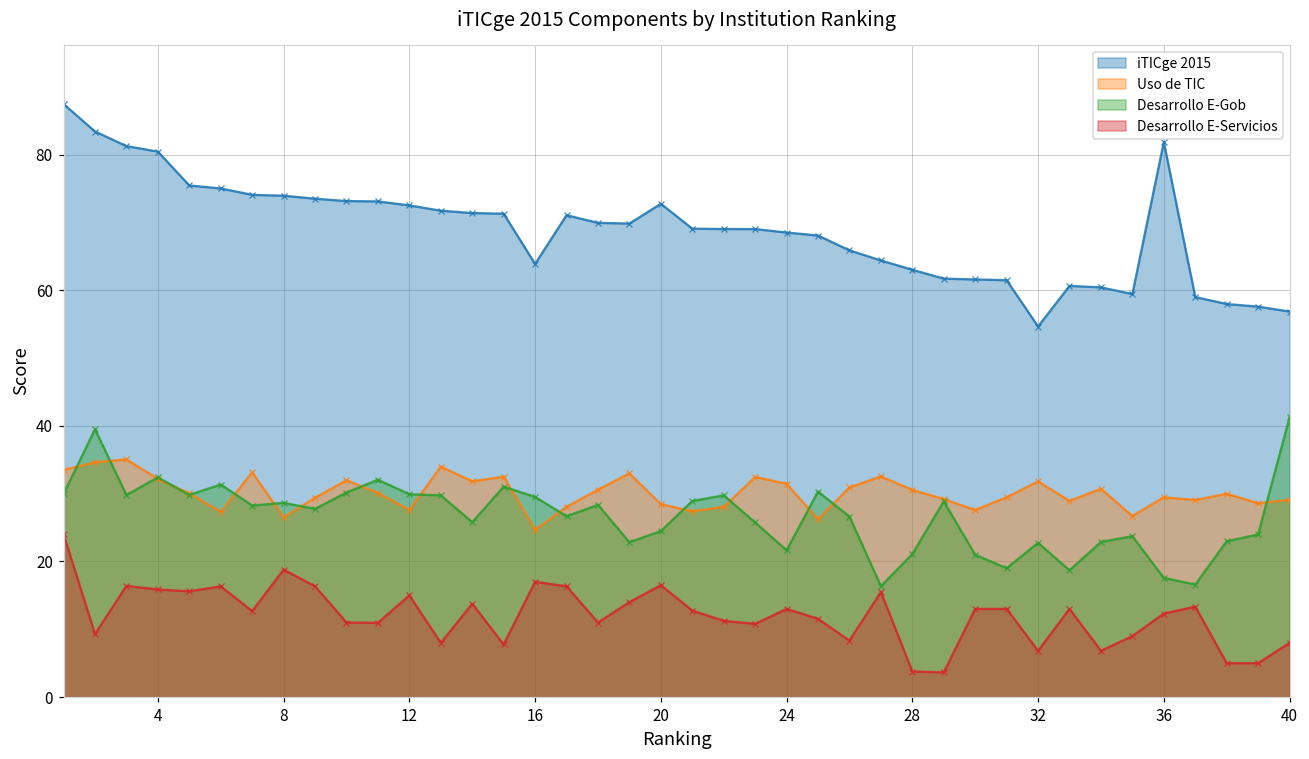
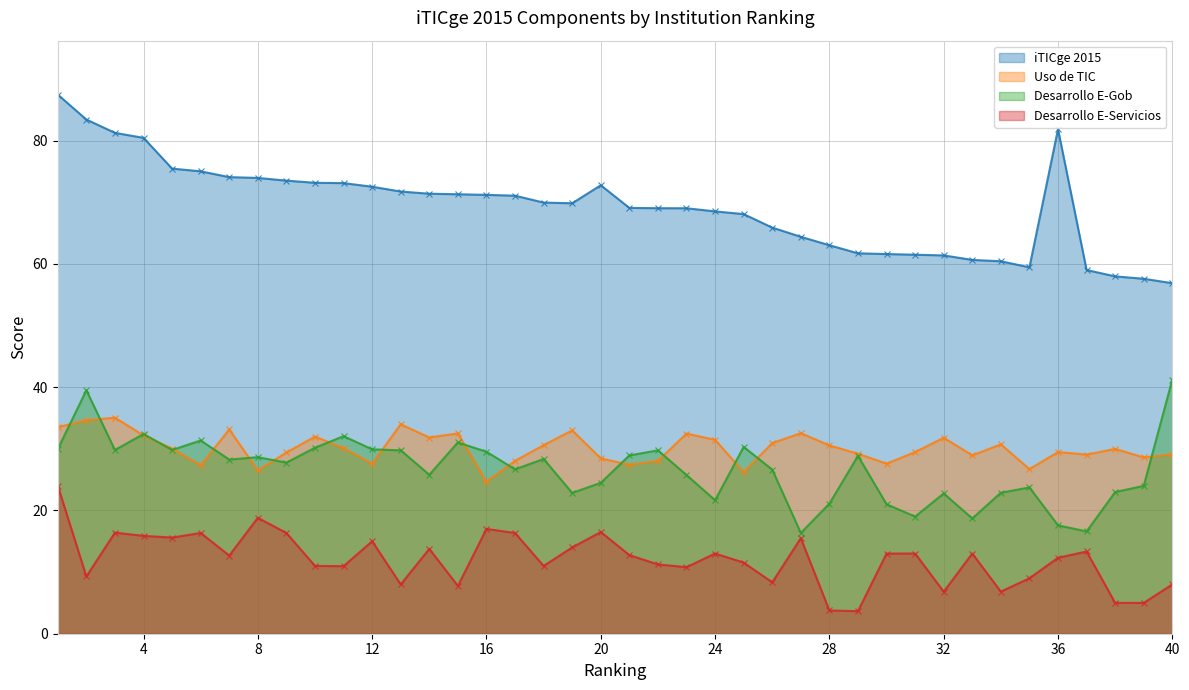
iTICge 2015, 16: 64 -> 71
iTICge 2015, 32: 55 -> 61
